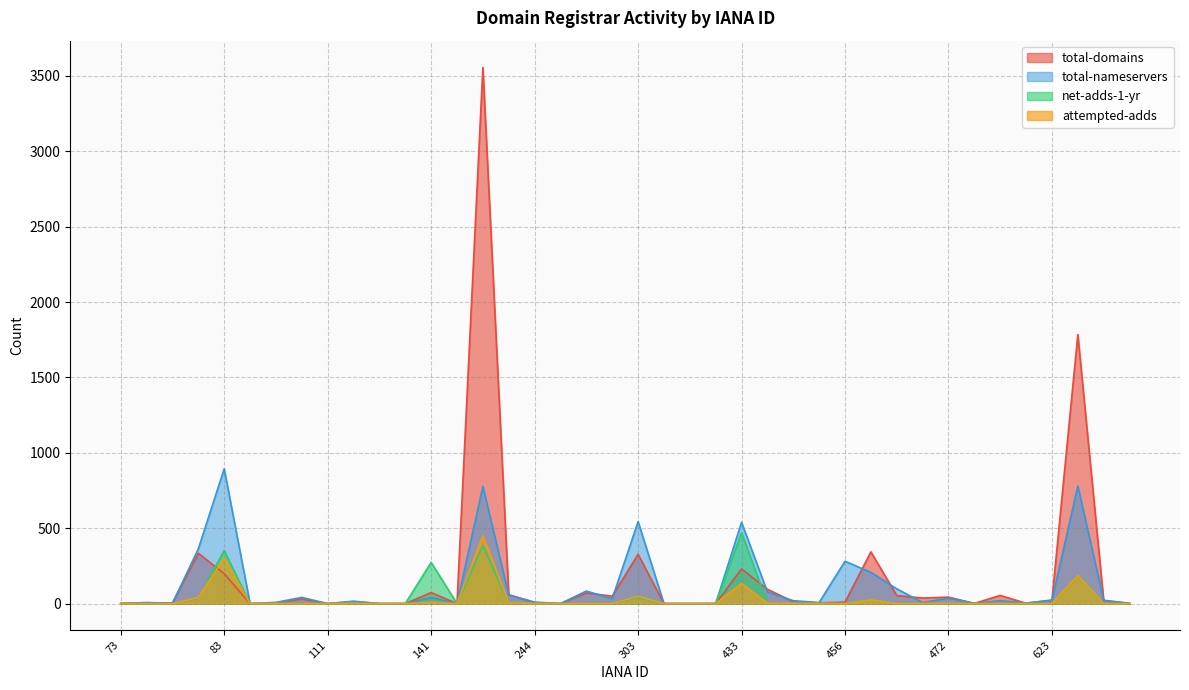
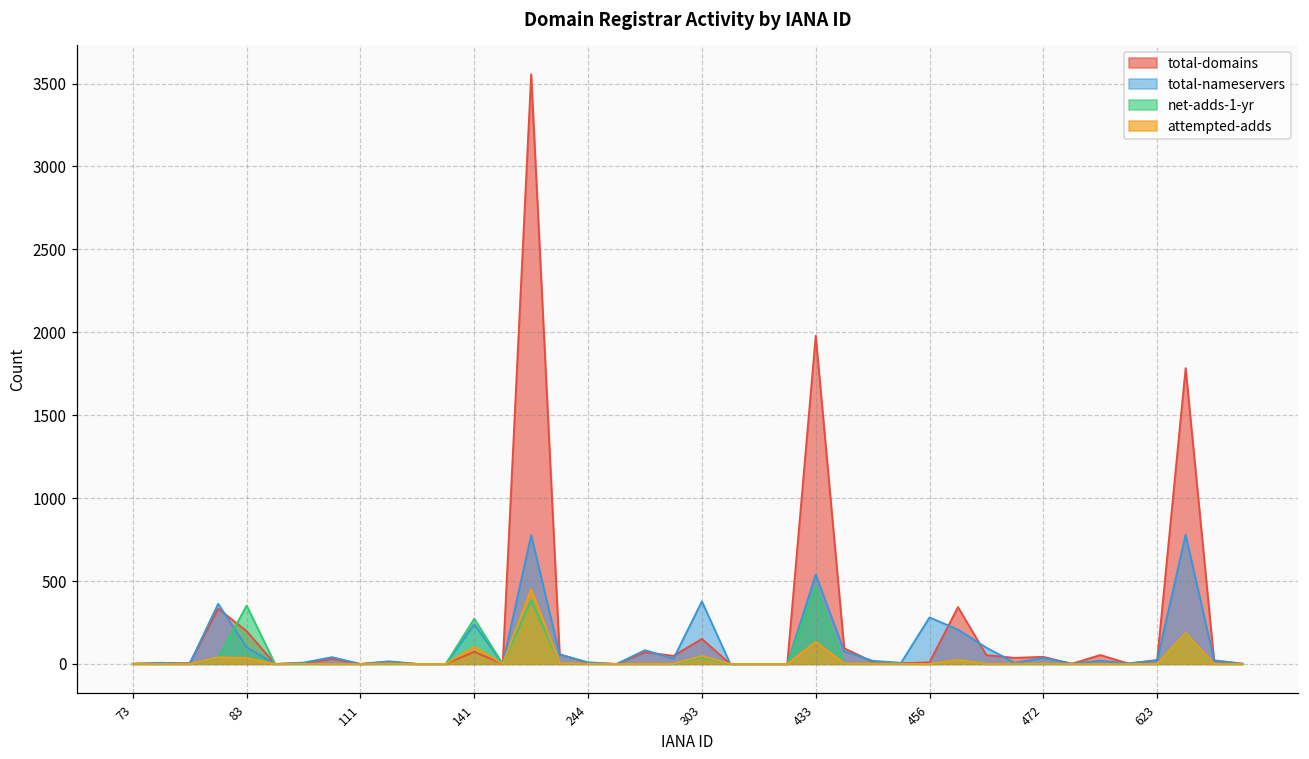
total-nameservers, 83: 890 -> 100
attempted-adds, 83: 300 -> 40
total-nameservers, 141: 40 -> 240
attempted-adds, 141: 10 -> 110
total-domains, 303: 330 -> 150
total-nameservers, 303: 540 -> 380
total-domains, 433: 230 -> 1980
